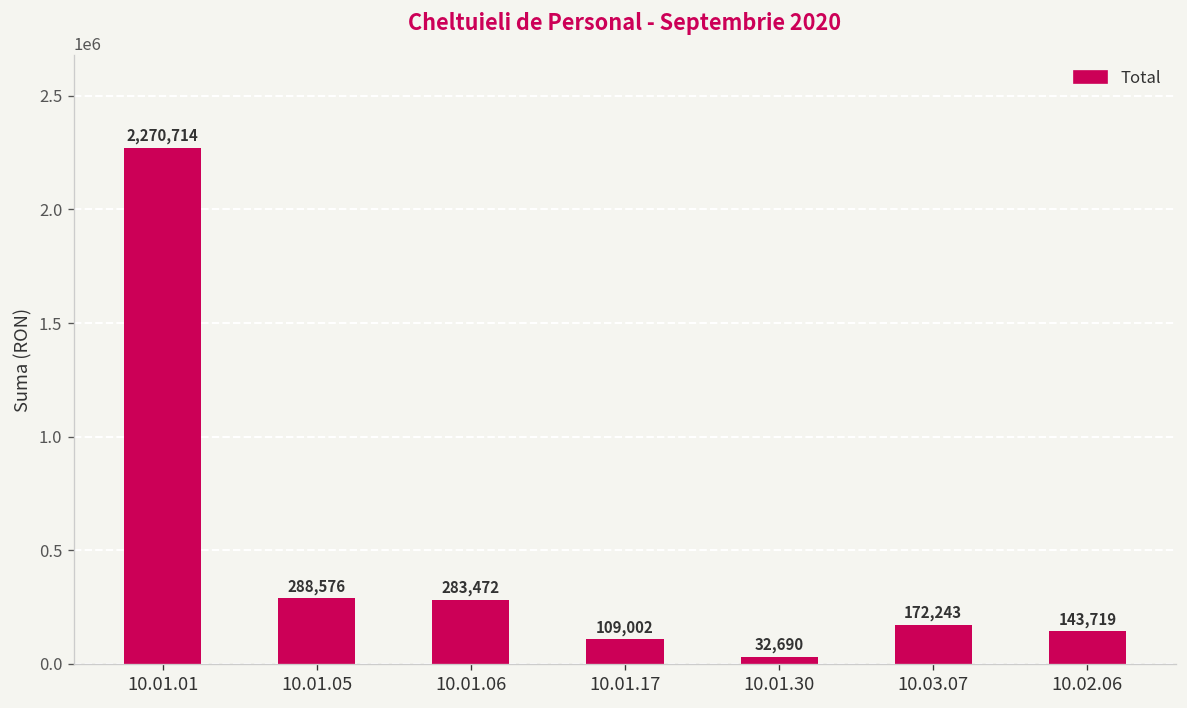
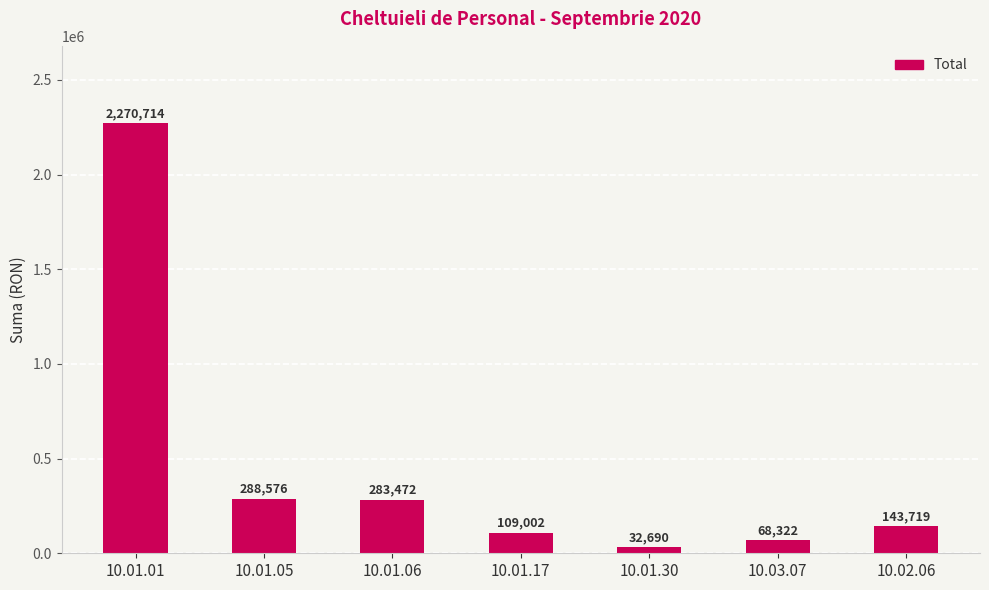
10.03.07: 172,243 -> 68,322
